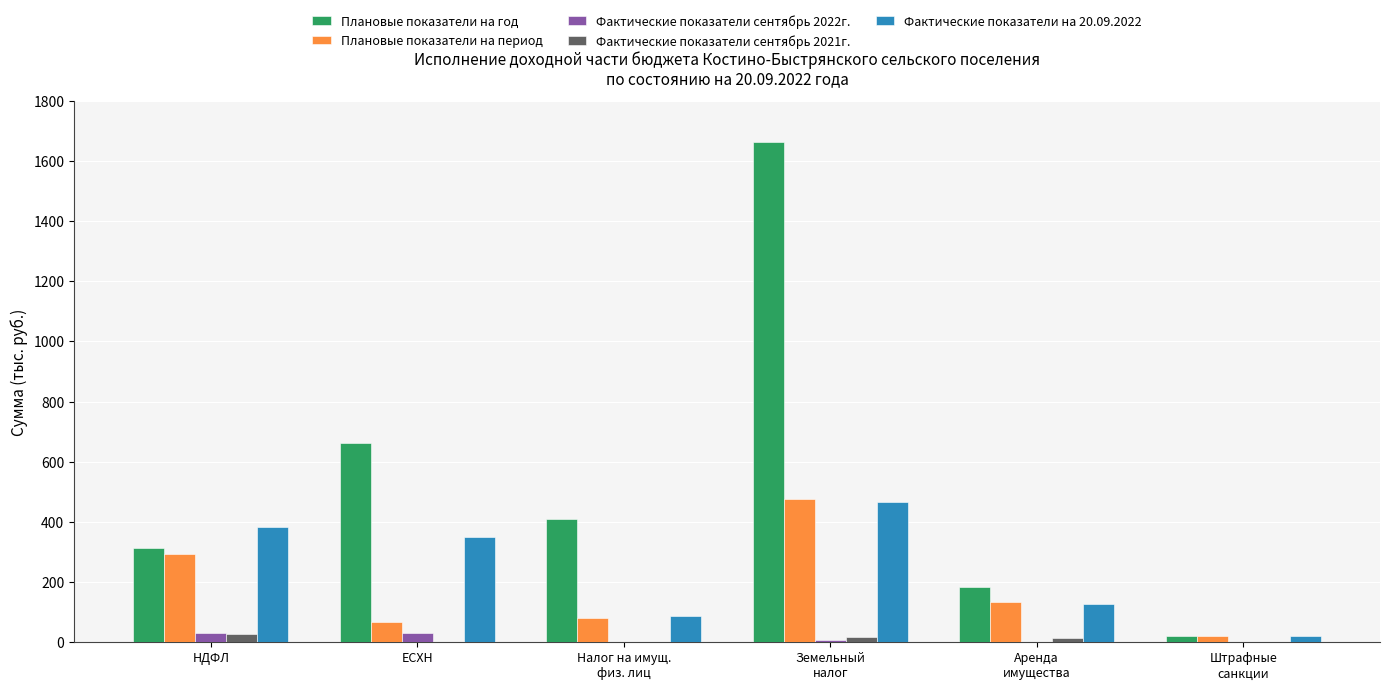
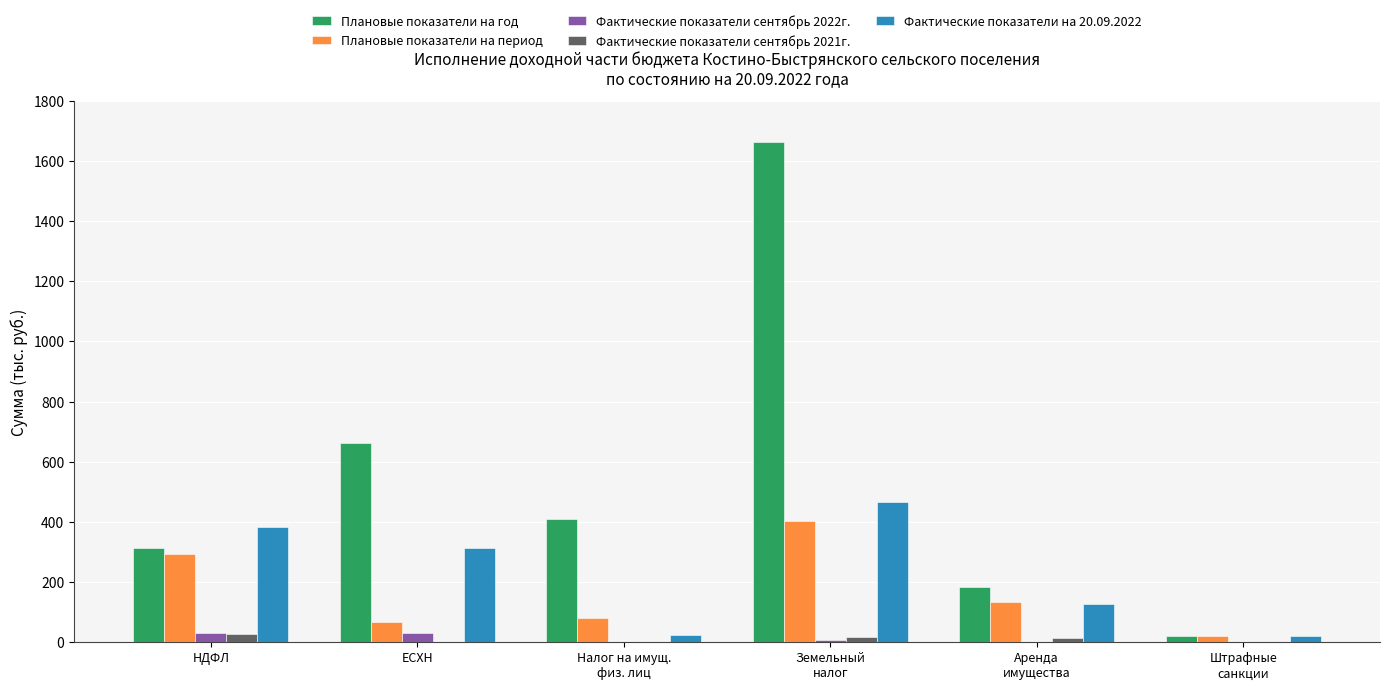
Фактические показатели на 20.09.2022, ЕСХН: 350 -> 310
Фактические показатели на 20.09.2022, Налог на имущ. физ. лиц: 90 -> 20
Плановые показатели на период, Земельный налог: 480 -> 400
